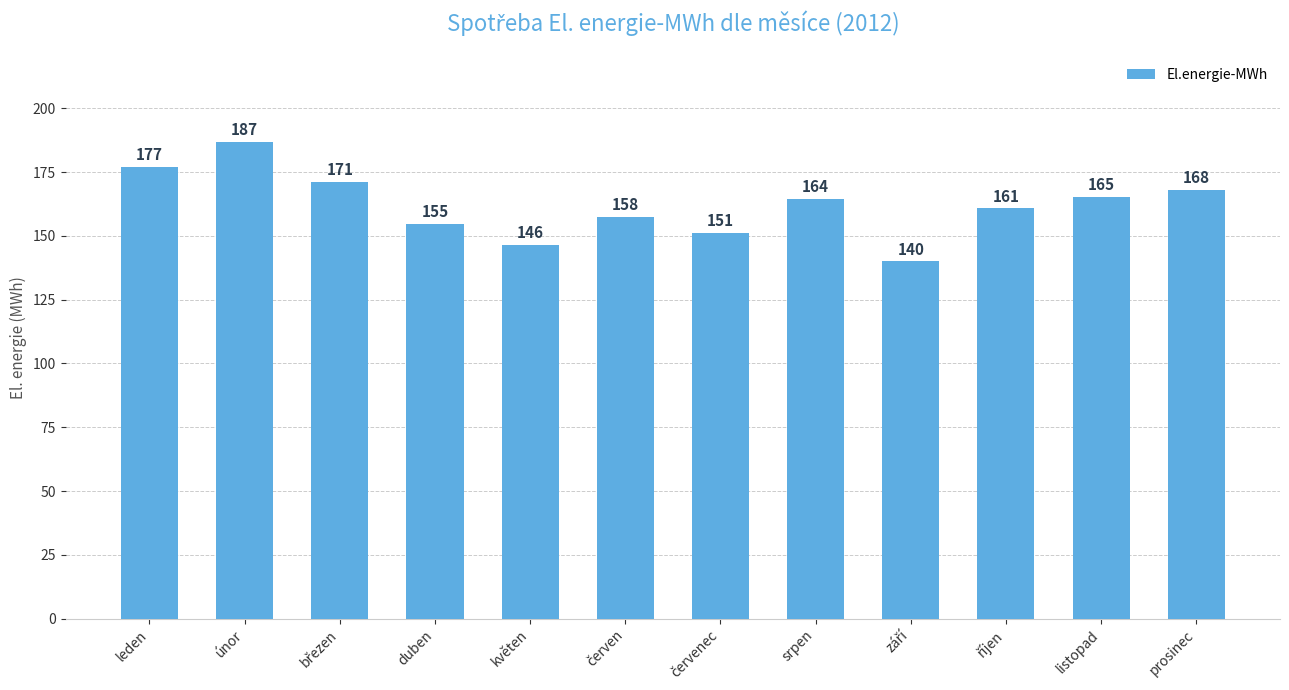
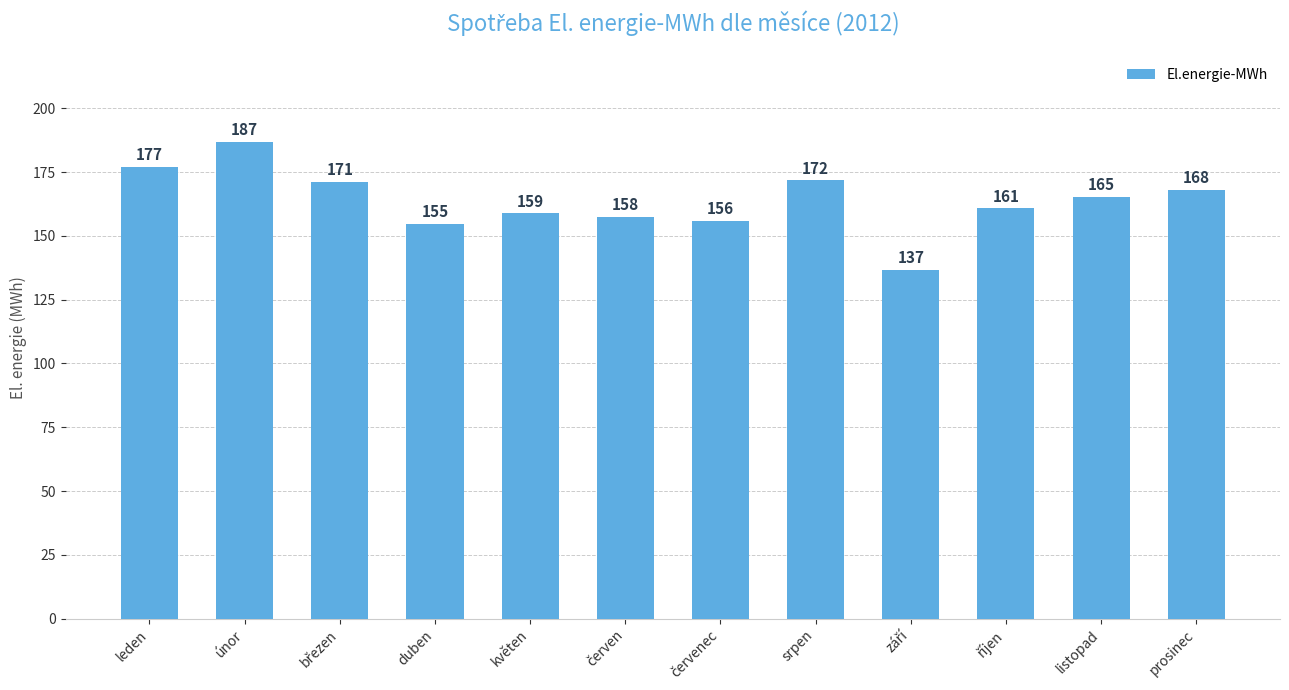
květen: 146 -> 159
červenec: 151 -> 156
srpen: 164 -> 172
září: 140 -> 137
